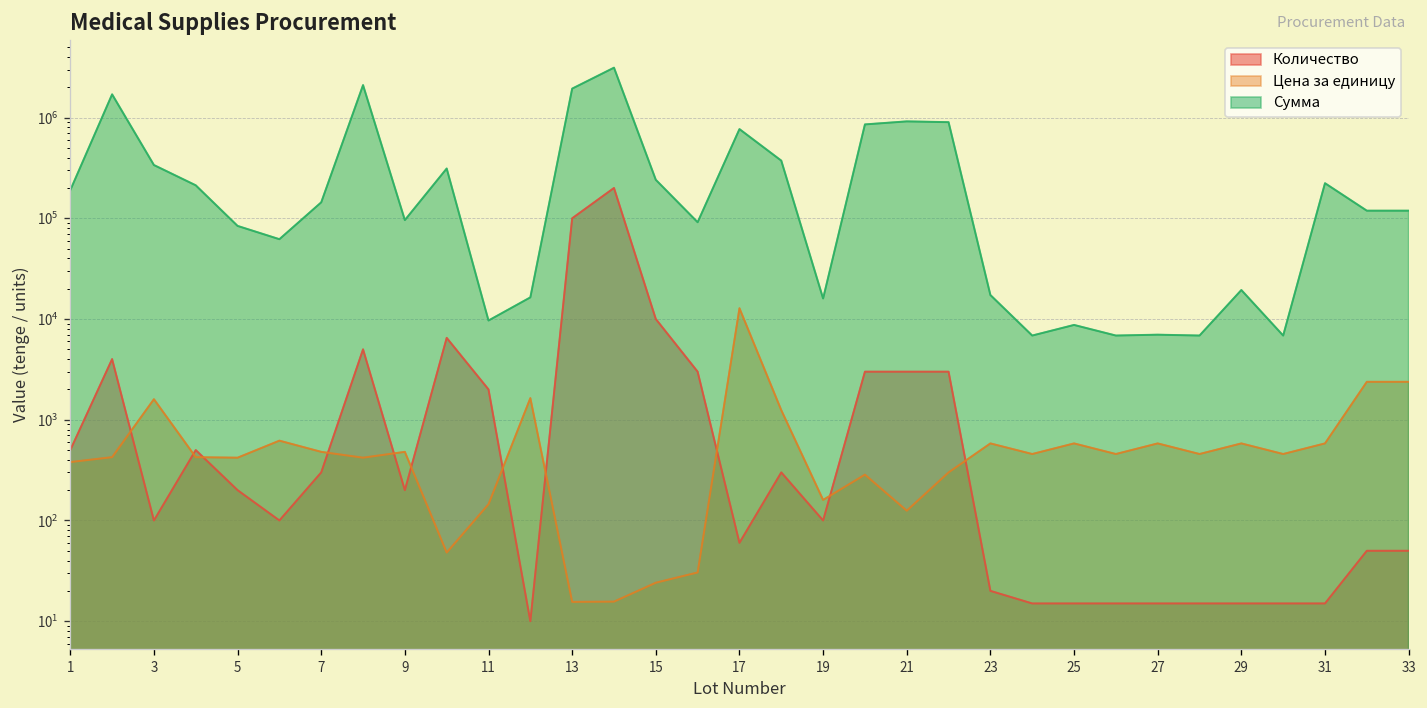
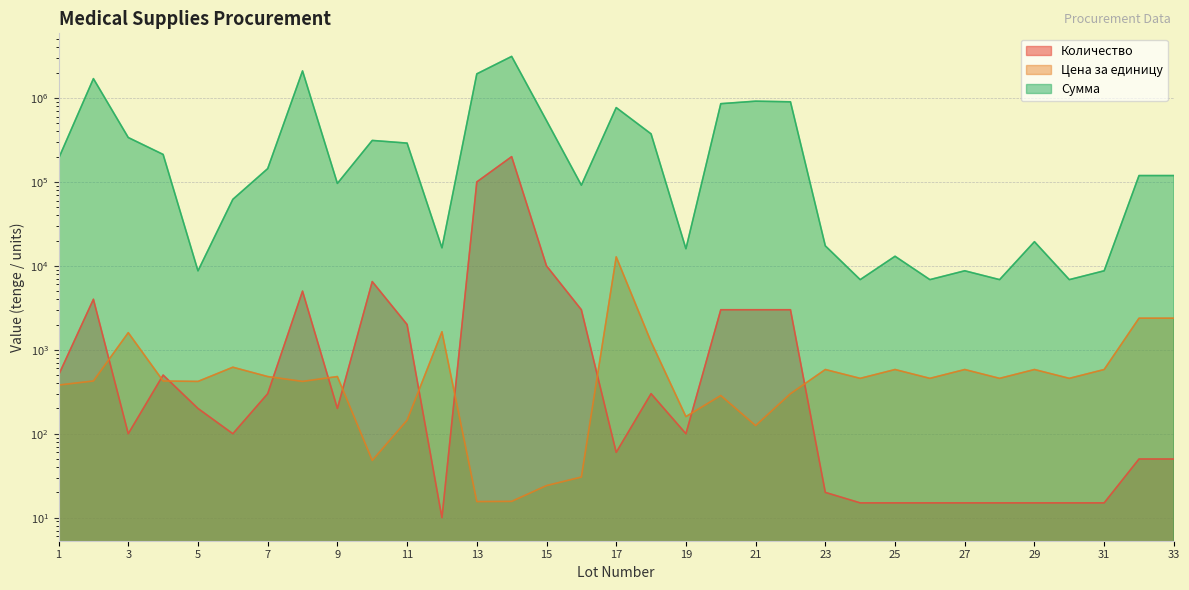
Сумма, 5: 80000 -> 9000
Сумма, 11: 10000 -> 290000
Сумма, 15: 240000 -> 500000
Сумма, 25: 9000 -> 13000
Сумма, 27: 7000 -> 9000
Сумма, 31: 220000 -> 9000
